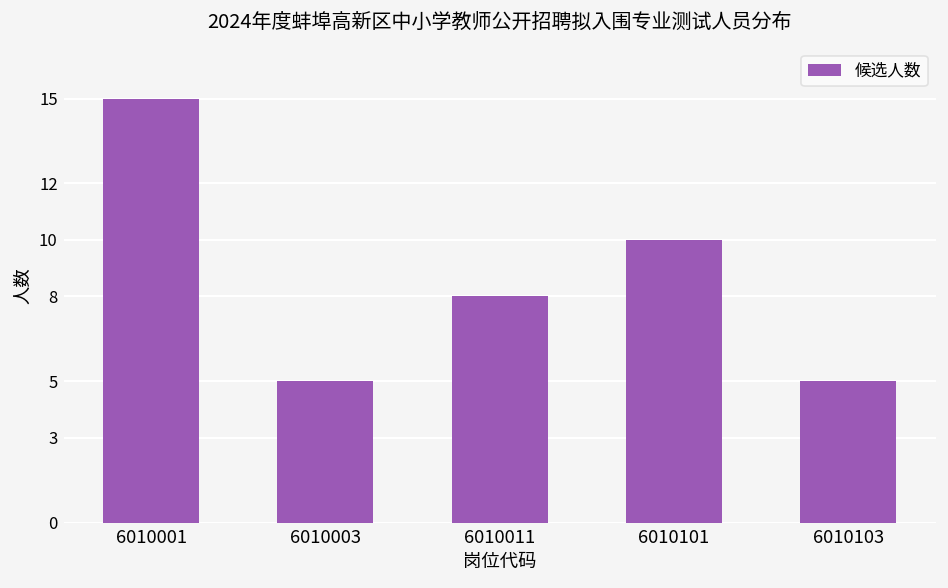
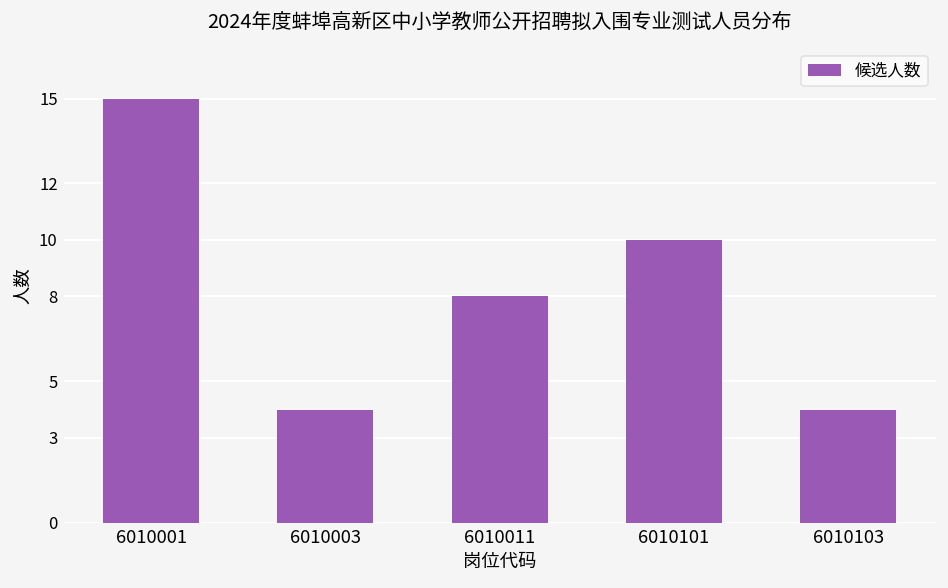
6010003: 5 -> 4
6010103: 5 -> 4
